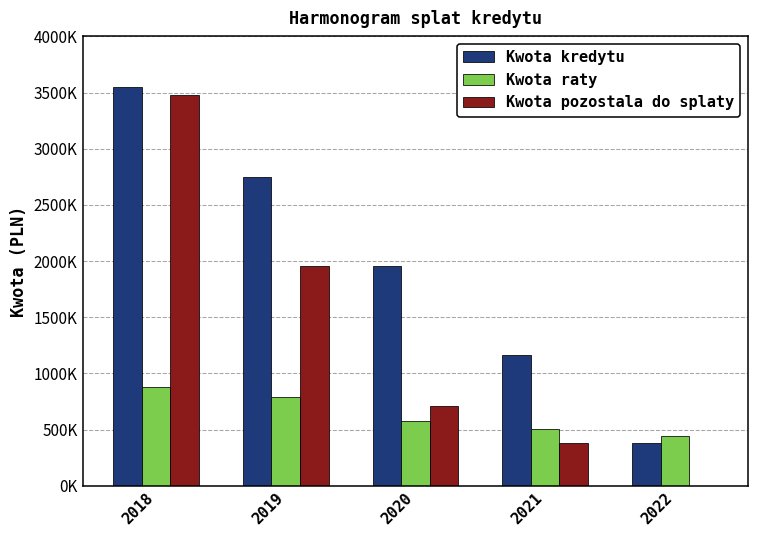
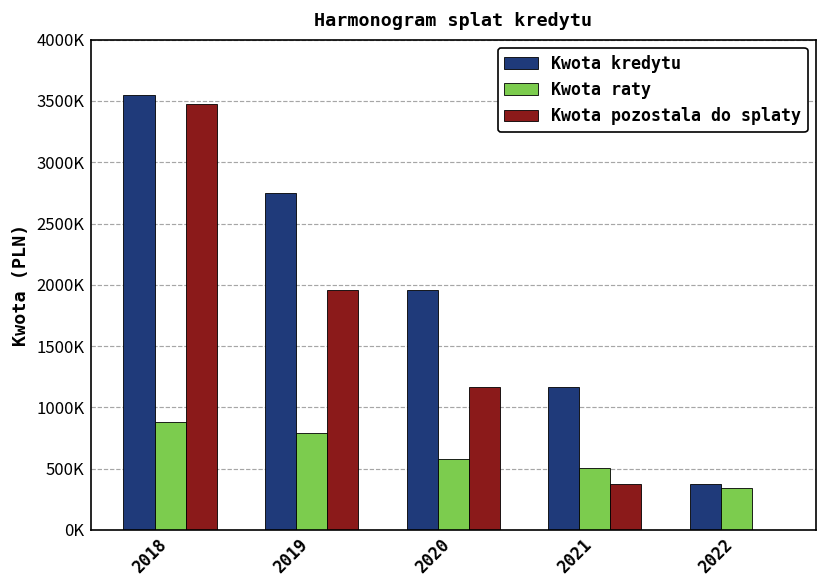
Kwota pozostala do splaty, 2020: 710000 -> 1170000
Kwota raty, 2022: 440000 -> 340000
